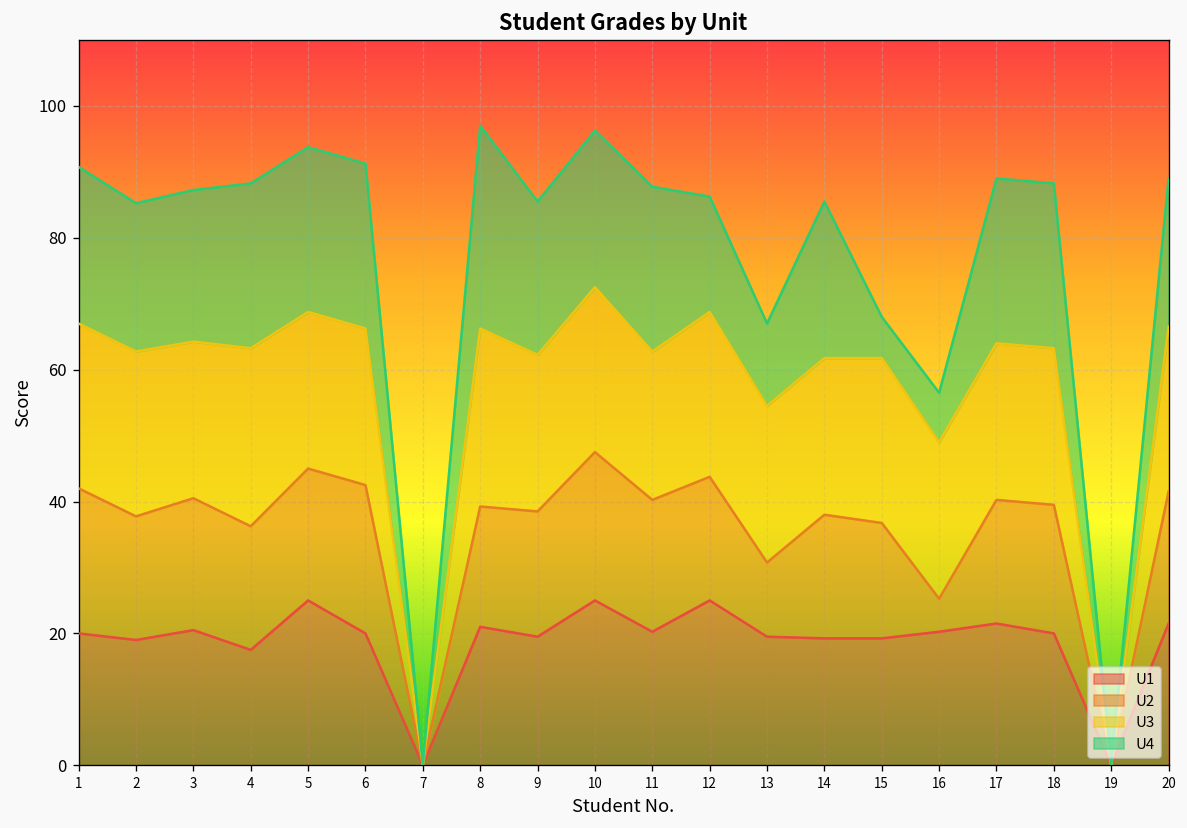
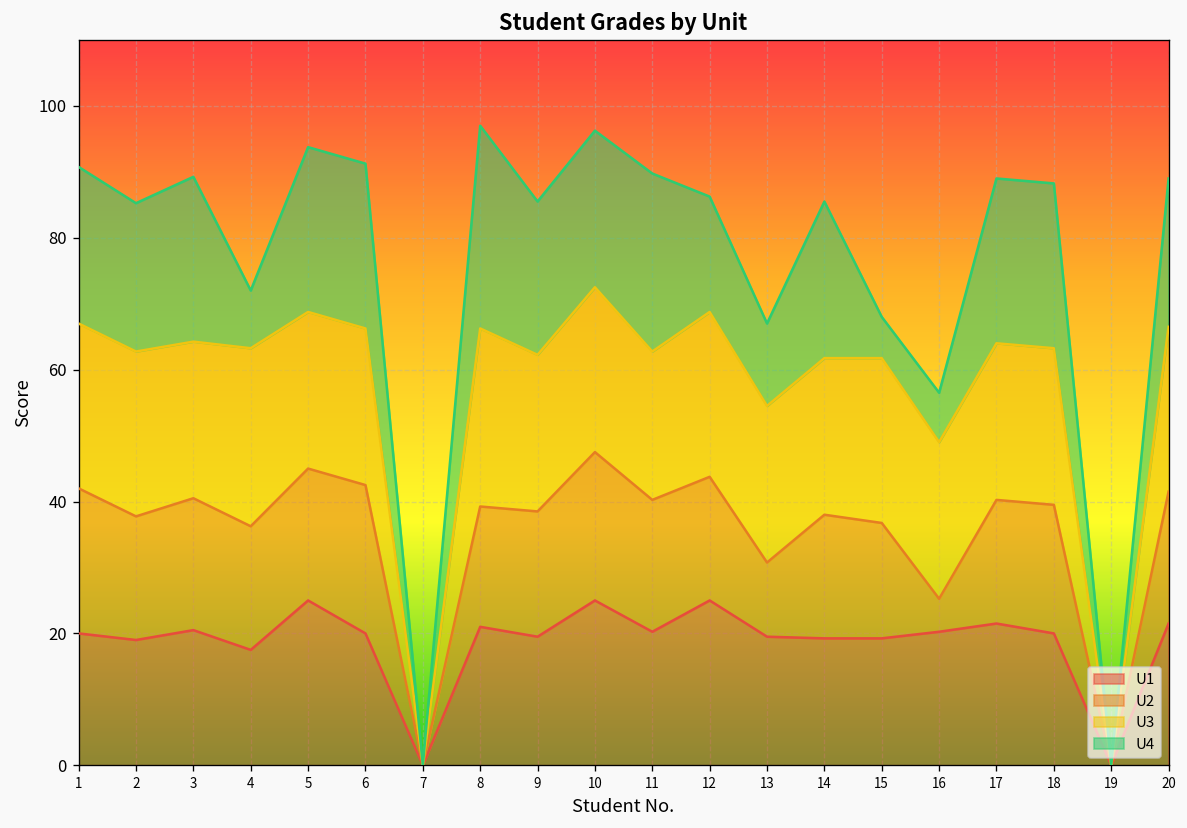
U4, 3: 23 -> 25
U4, 4: 25 -> 9
U4, 11: 25 -> 27
